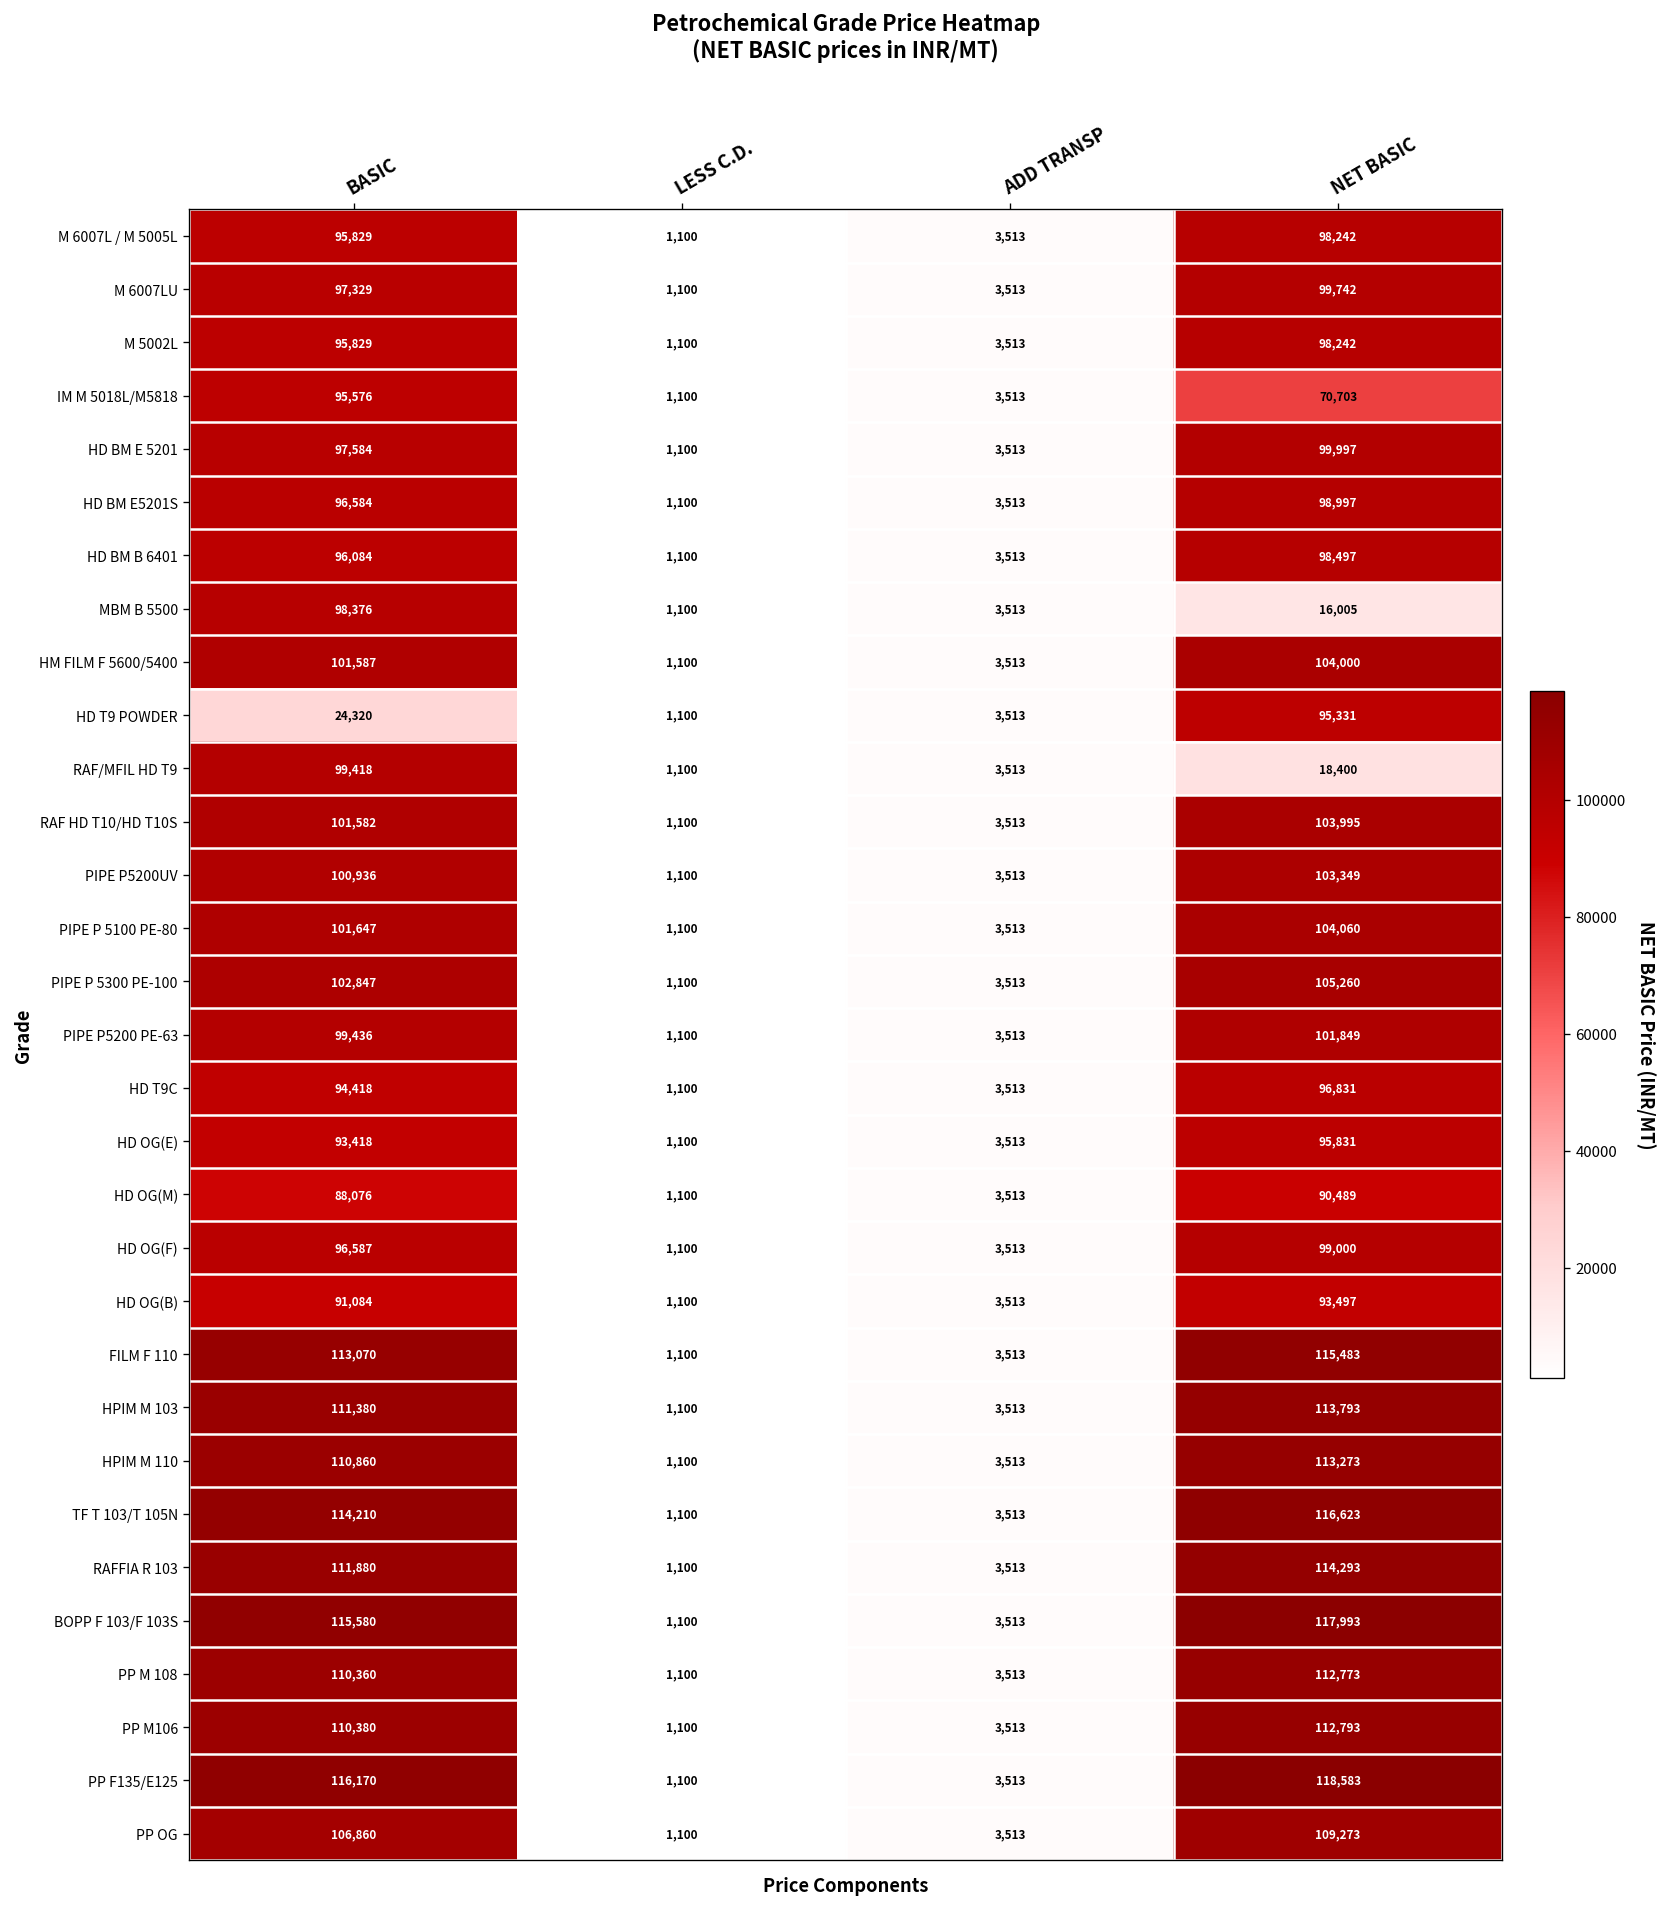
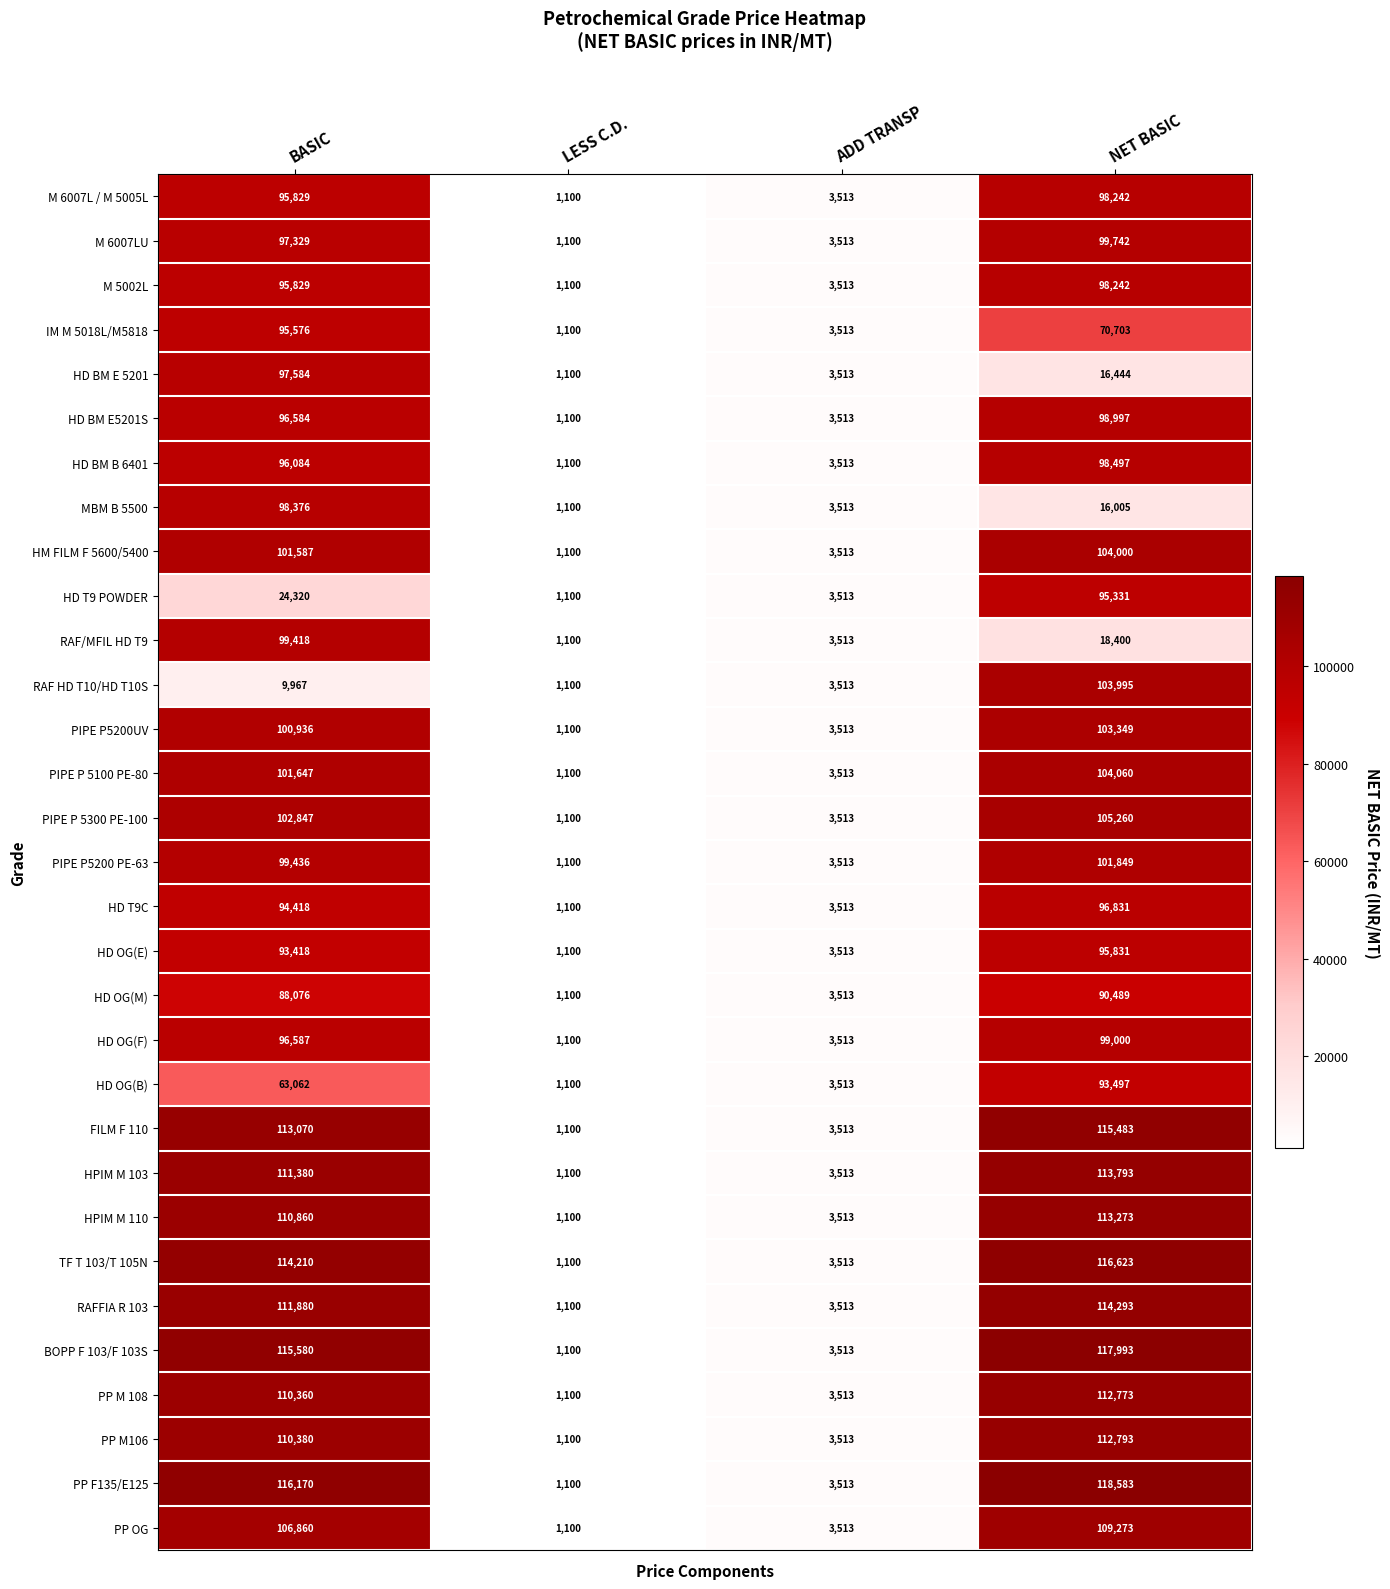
HD BM E 5201, NET BASIC: 99,997 -> 16,444
RAF HD T10/HD T10S, BASIC: 101,582 -> 9,967
HD OG(B), BASIC: 91,084 -> 63,062
